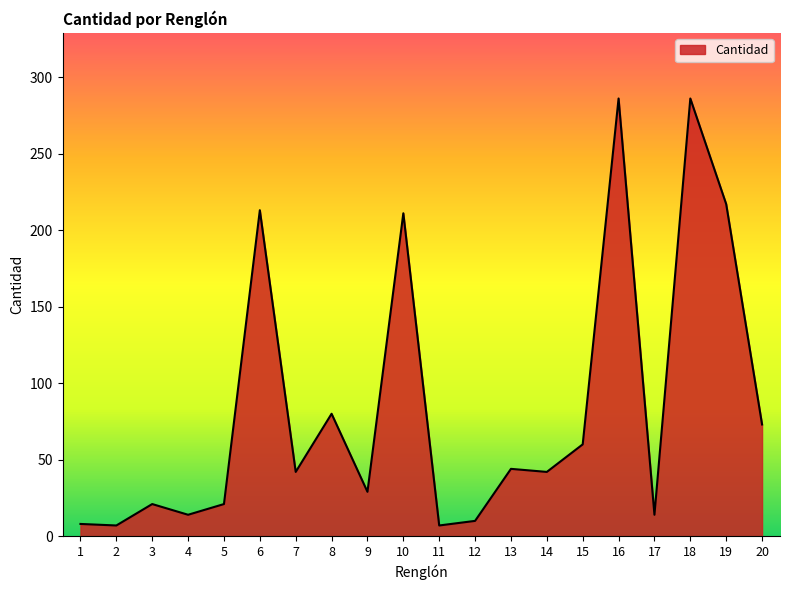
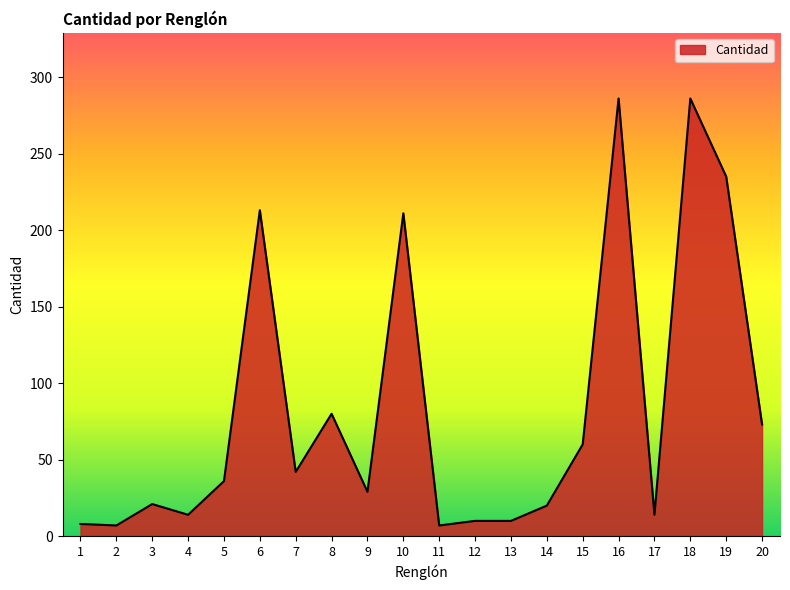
5: 21 -> 36
13: 44 -> 10
14: 42 -> 20
19: 217 -> 235
